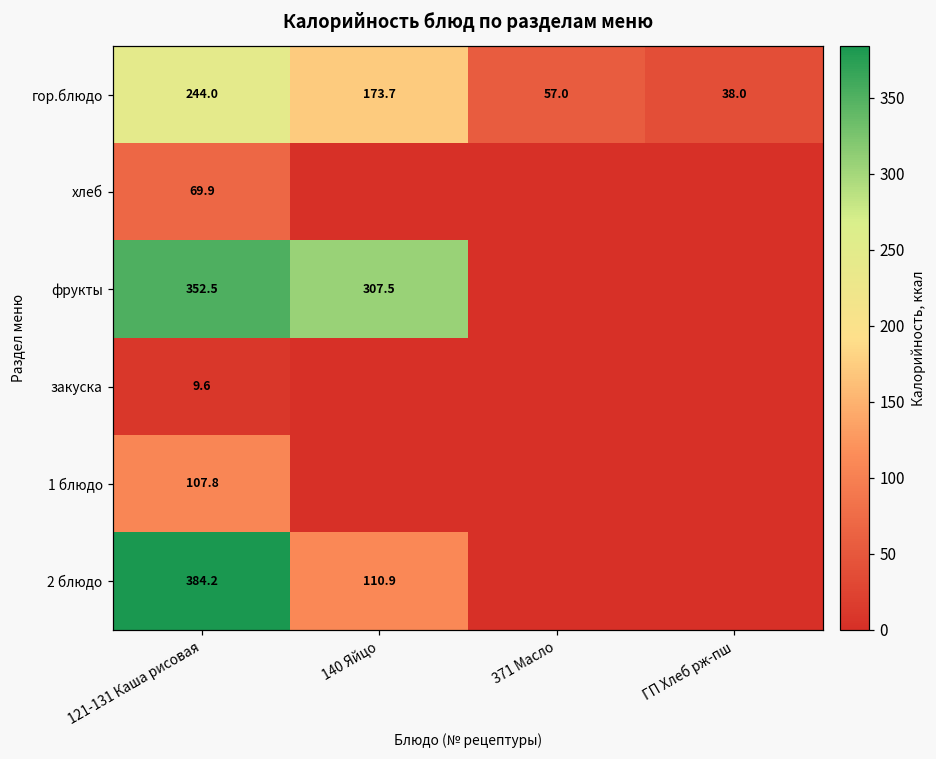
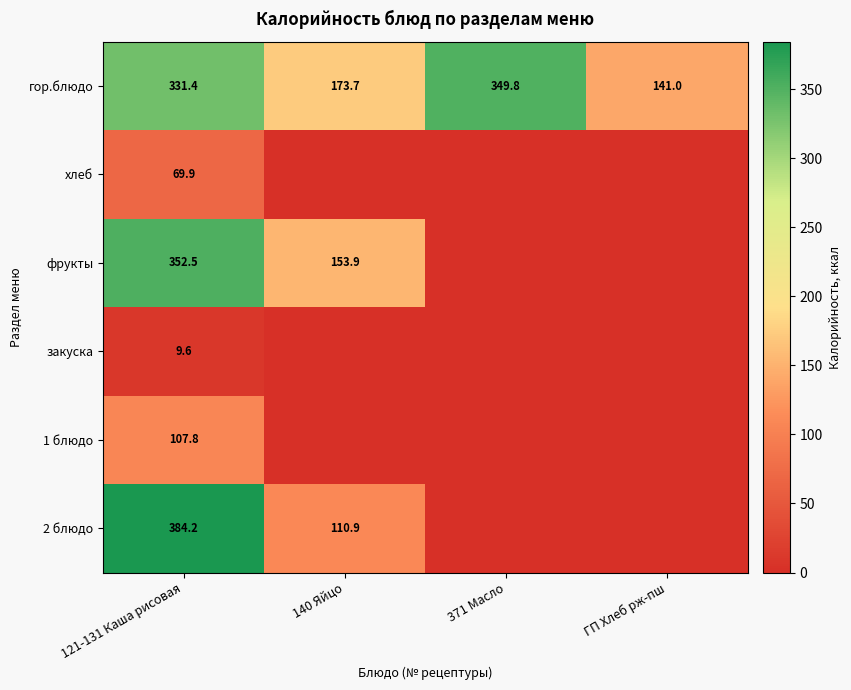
гор.блюдо, 121-131 Каша рисовая: 244.0 -> 331.4
гор.блюдо, 371 Масло: 57.0 -> 349.8
гор.блюдо, ГП Хлеб рж-пш: 38.0 -> 141.0
фрукты, 140 Яйцо: 307.5 -> 153.9
